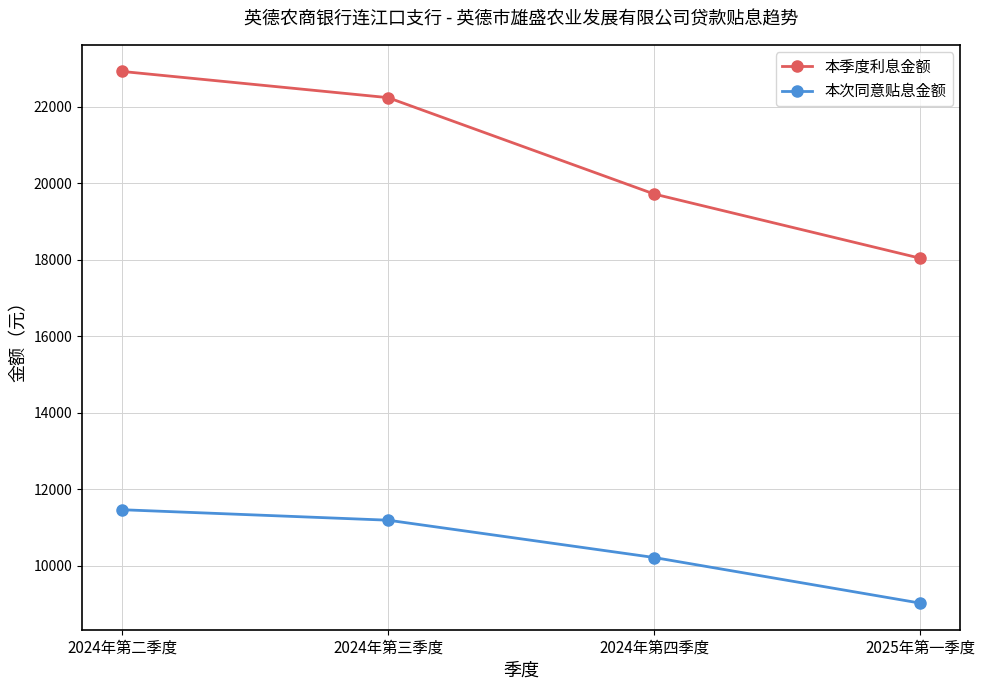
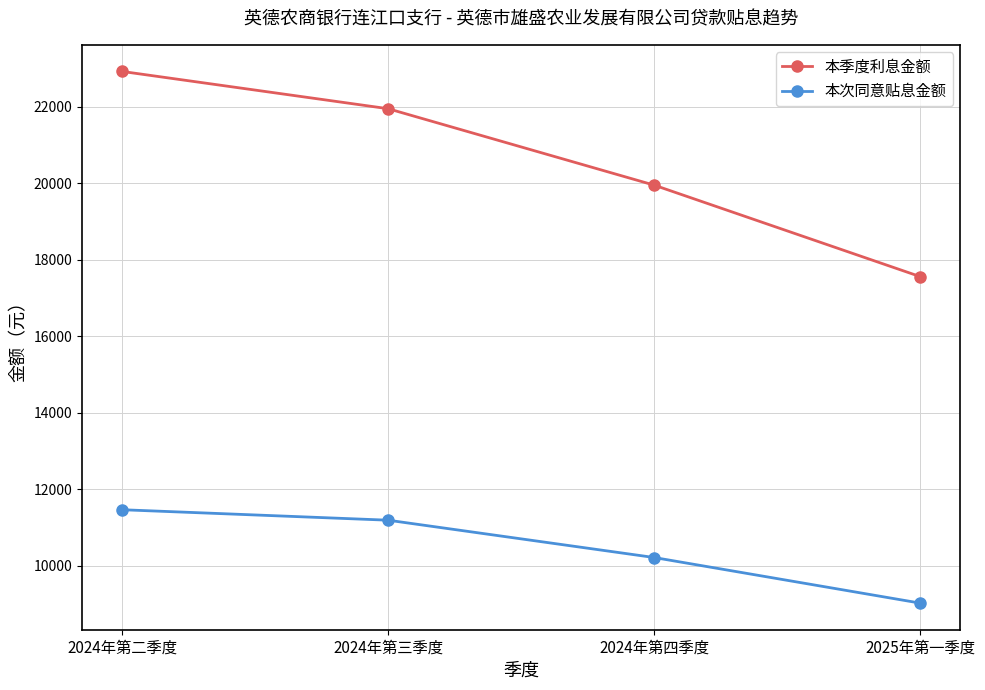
本季度利息金额, 2024年第三季度: 22200 -> 21900
本季度利息金额, 2024年第四季度: 19700 -> 19900
本季度利息金额, 2025年第一季度: 18000 -> 17600
